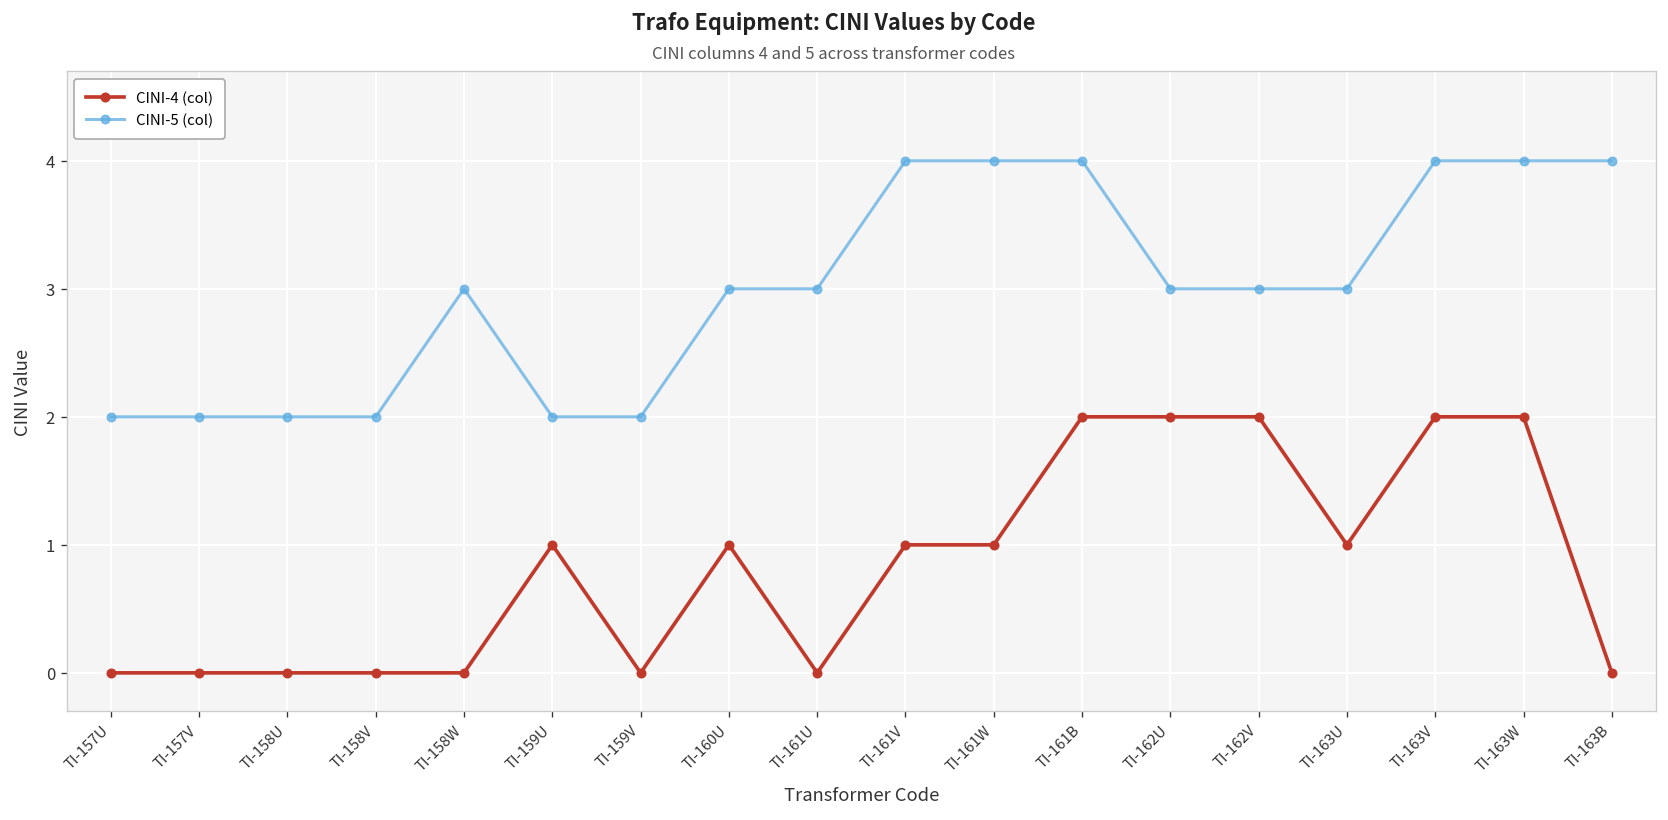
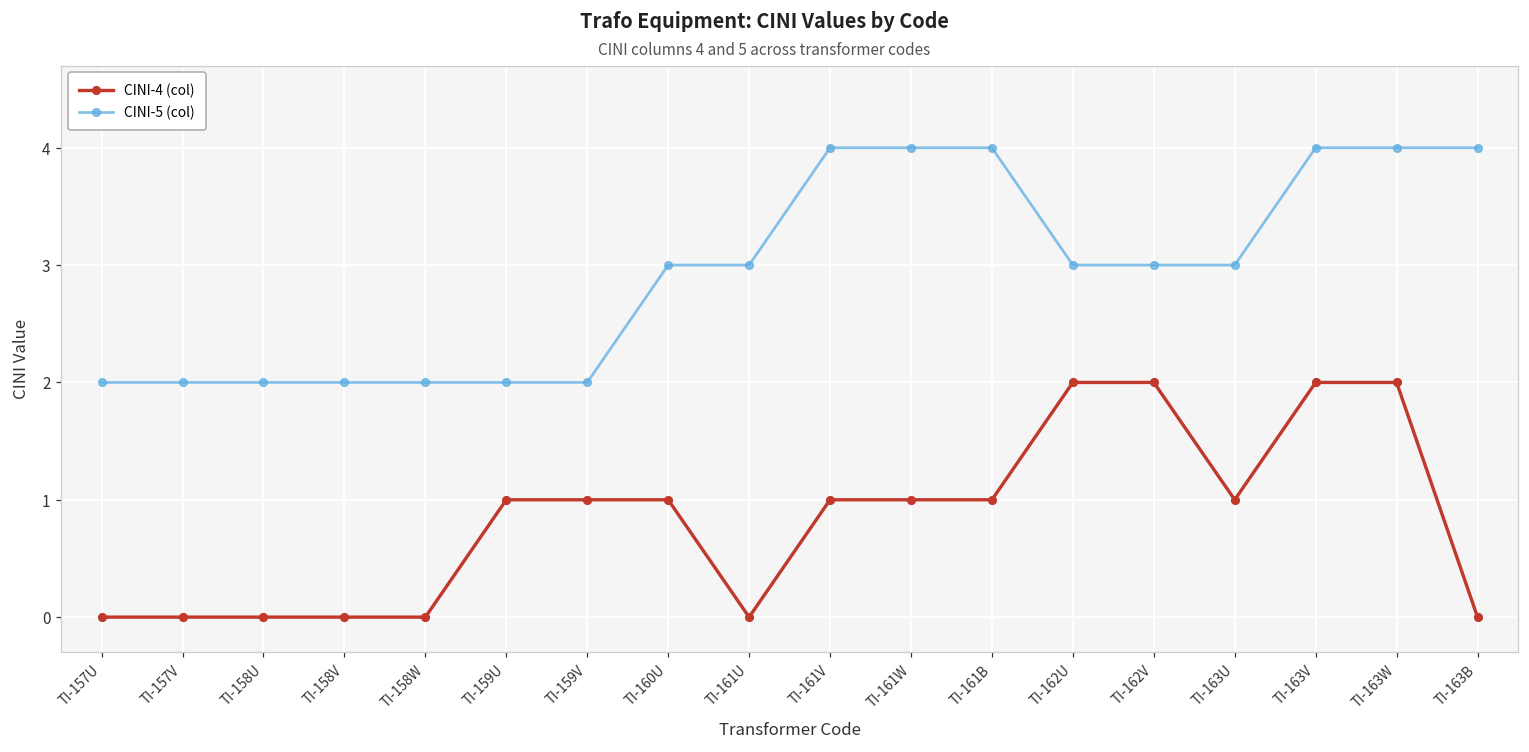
CINI-5 (col), TI-158W: 3 -> 2
CINI-4 (col), TI-159V: 0 -> 1
CINI-4 (col), TI-161B: 2 -> 1
